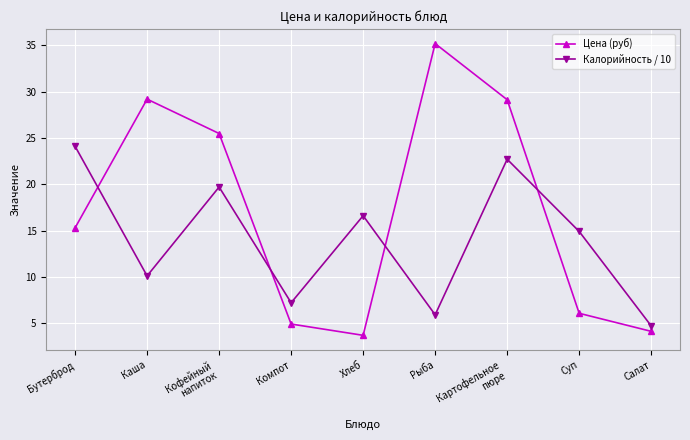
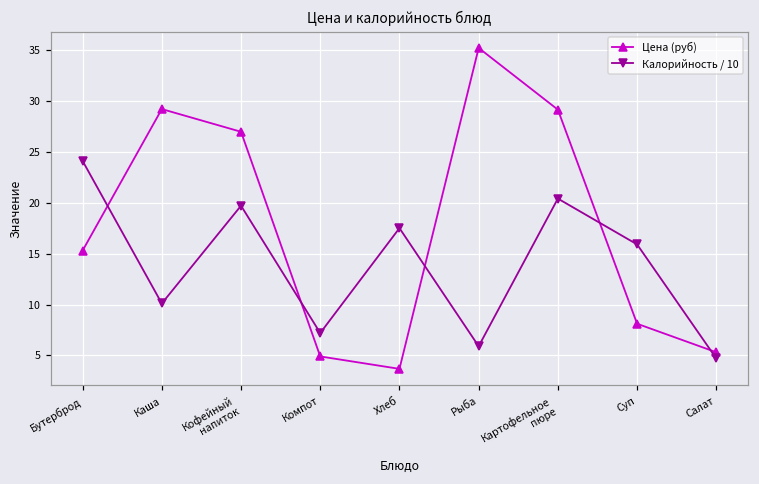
Цена (руб), Кофейный напиток: 25 -> 27
Калорийность / 10, Хлеб: 17 -> 18
Калорийность / 10, Картофельное пюре: 23 -> 20
Цена (руб), Суп: 6 -> 8
Калорийность / 10, Суп: 15 -> 16
Цена (руб), Салат: 4 -> 5
